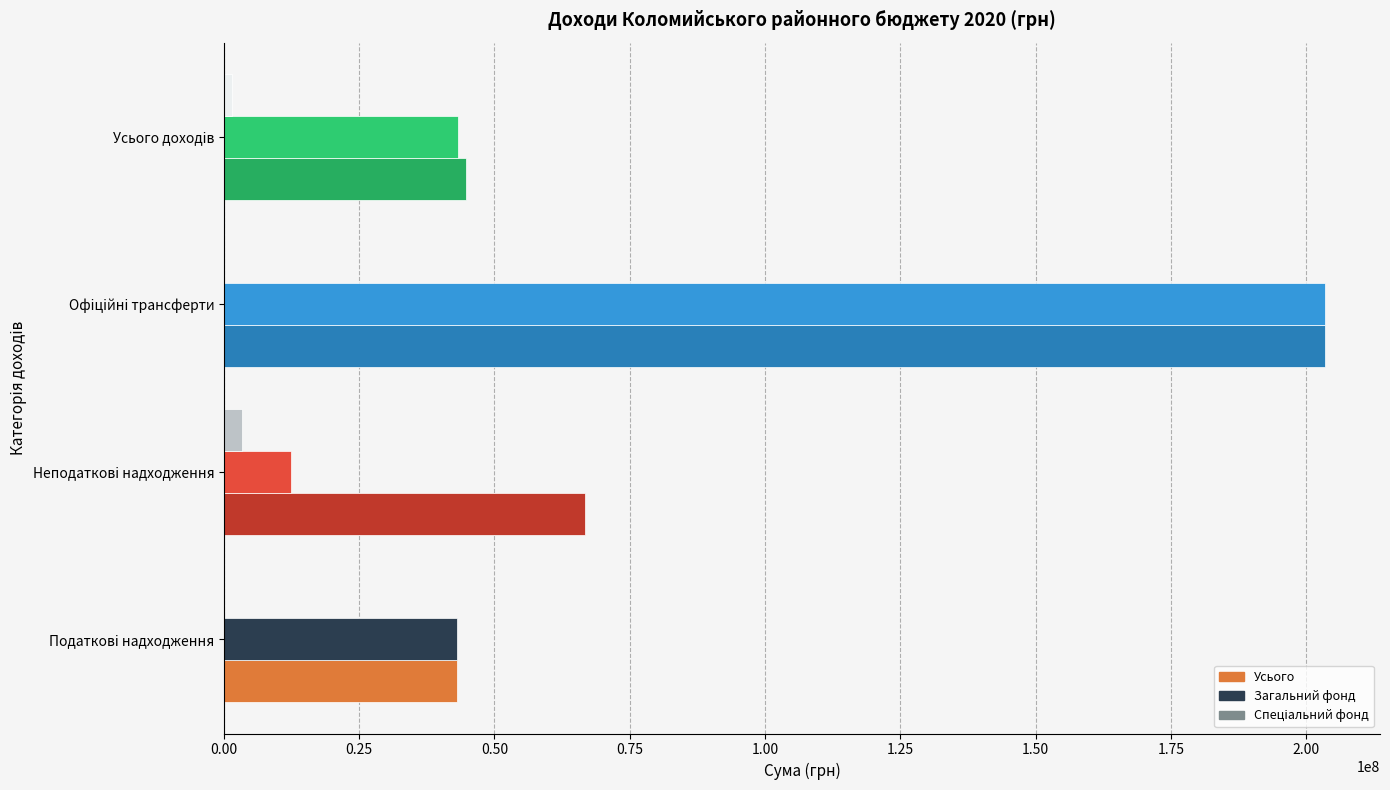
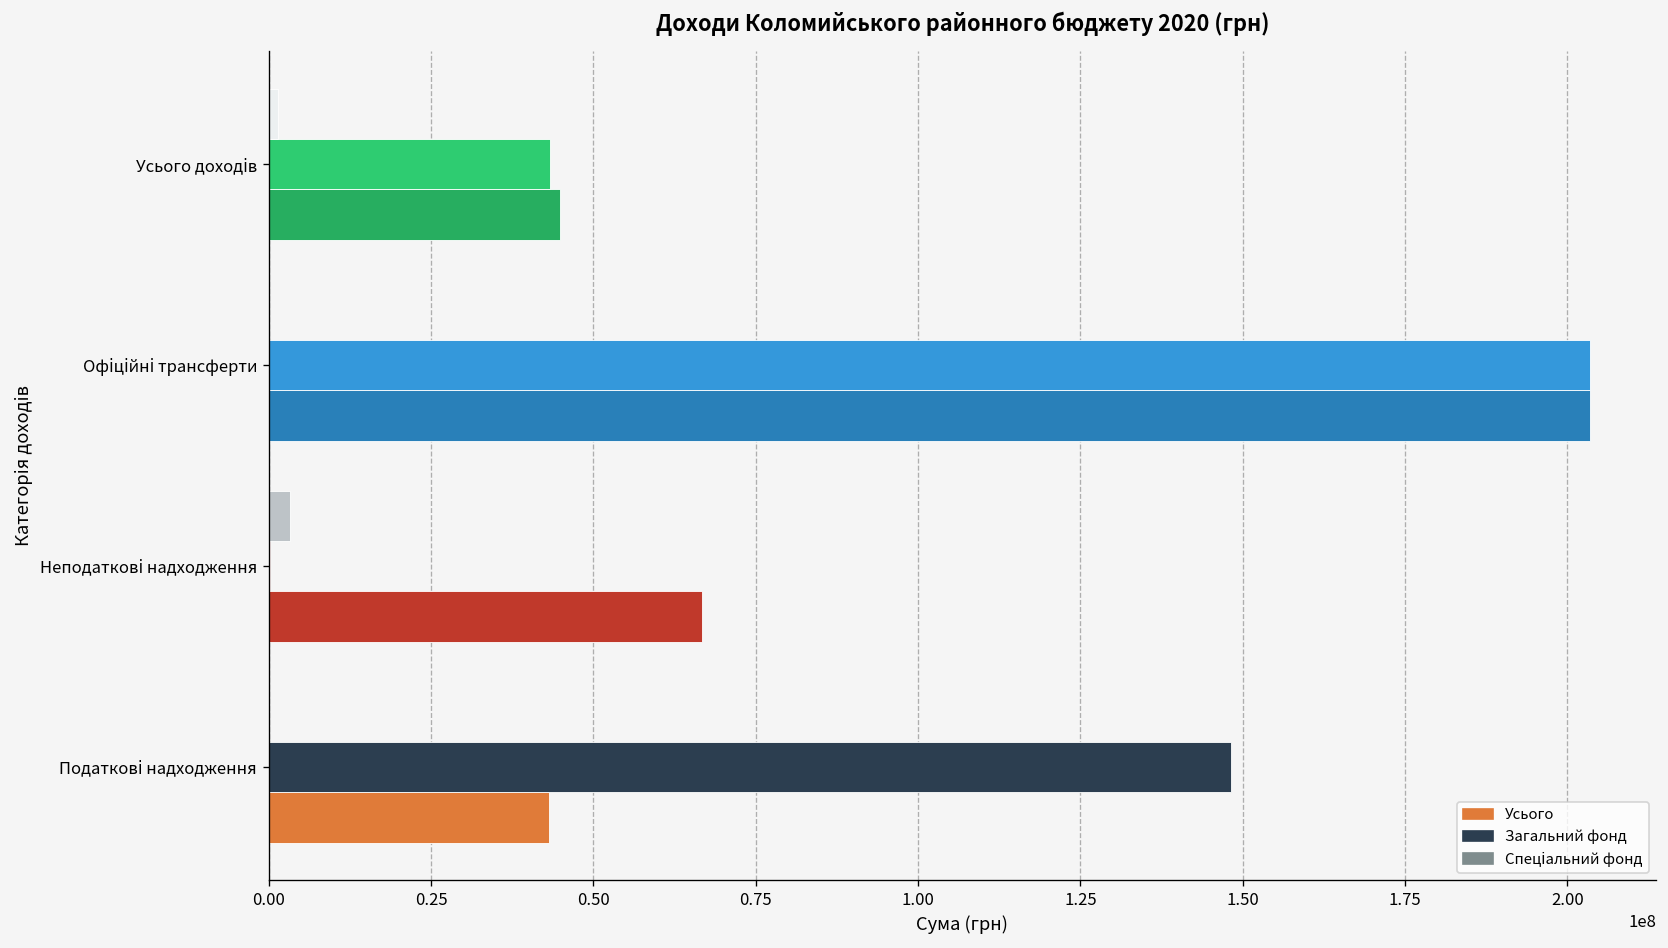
Загальний фонд, Неподаткові надходження: 12000000 -> 0
Загальний фонд, Податкові надходження: 43000000 -> 148000000
